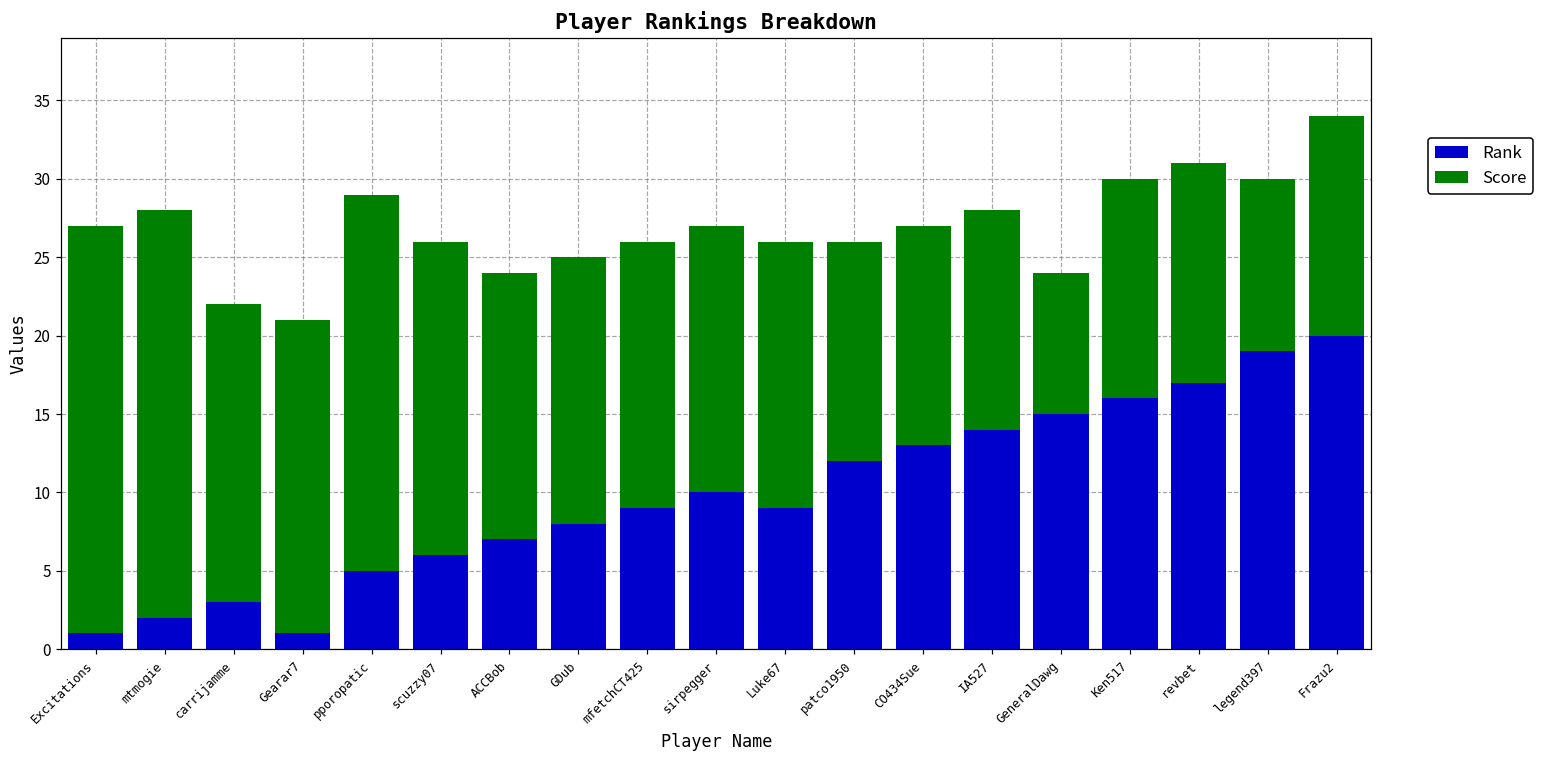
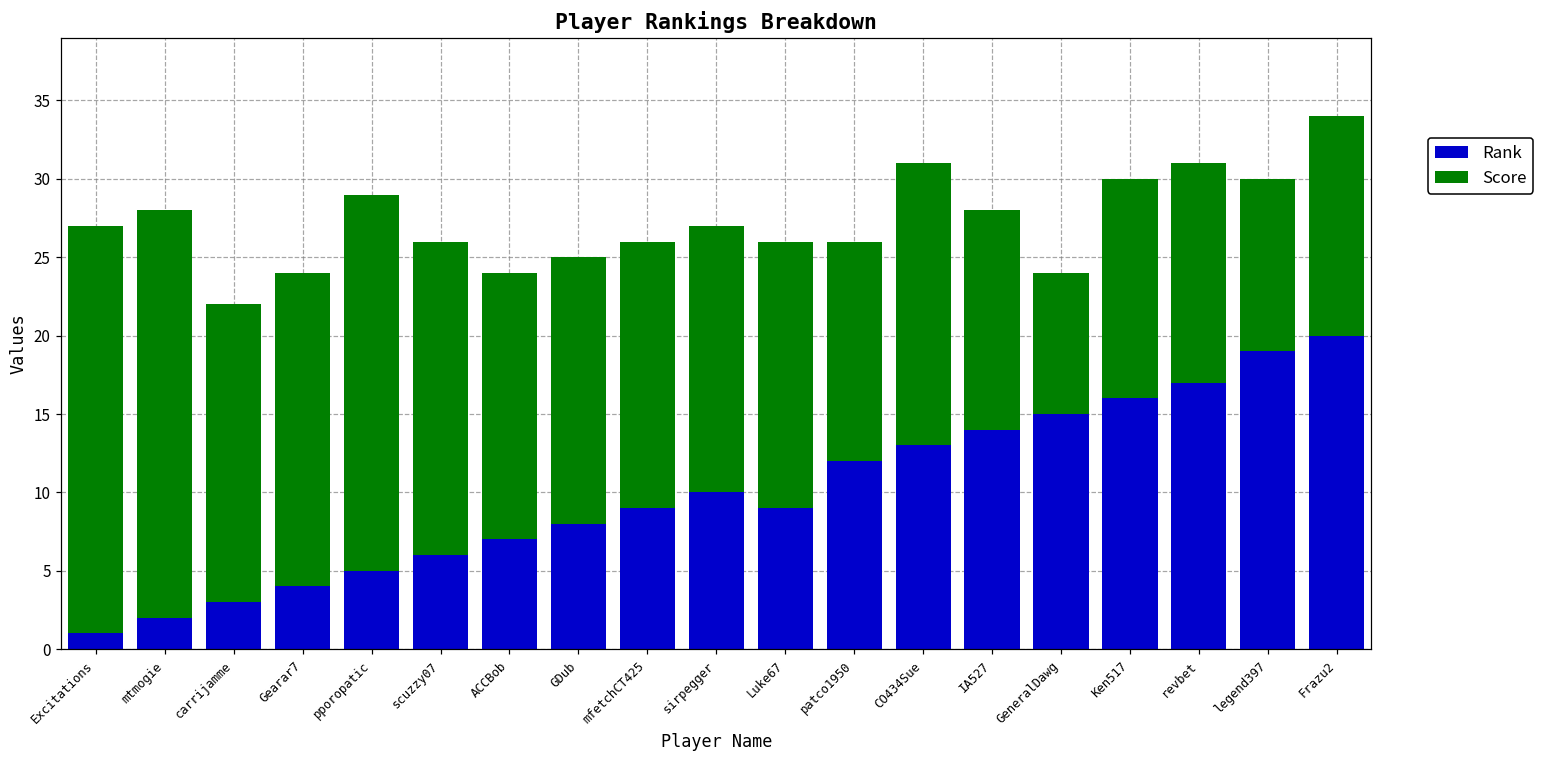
Rank, Gearar7: 1 -> 4
Score, CO434Sue: 14 -> 18
